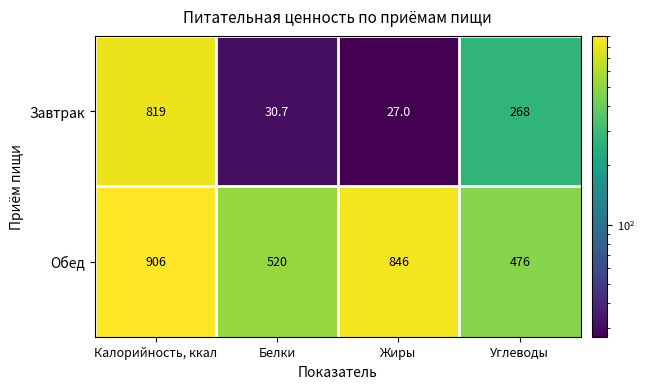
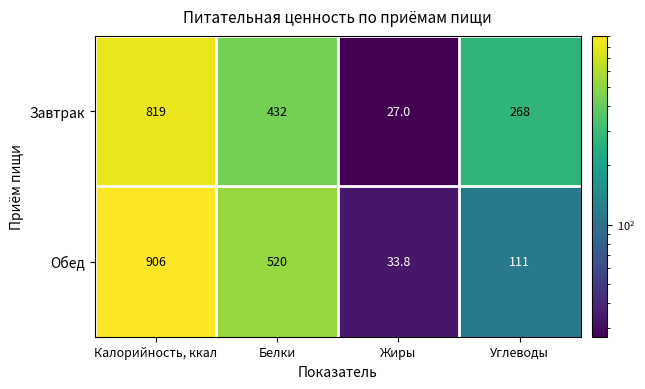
Завтрак, Белки: 30.7 -> 432
Обед, Жиры: 846 -> 33.8
Обед, Углеводы: 476 -> 111
